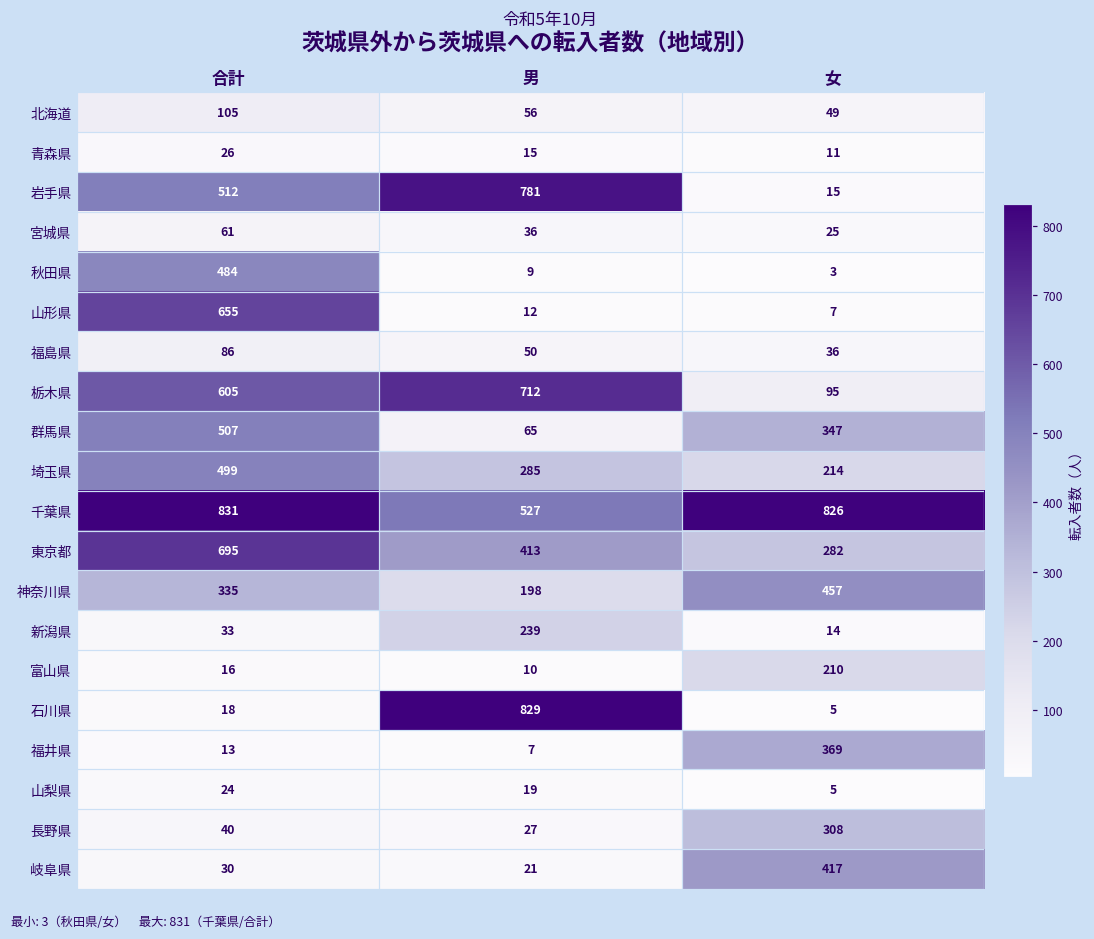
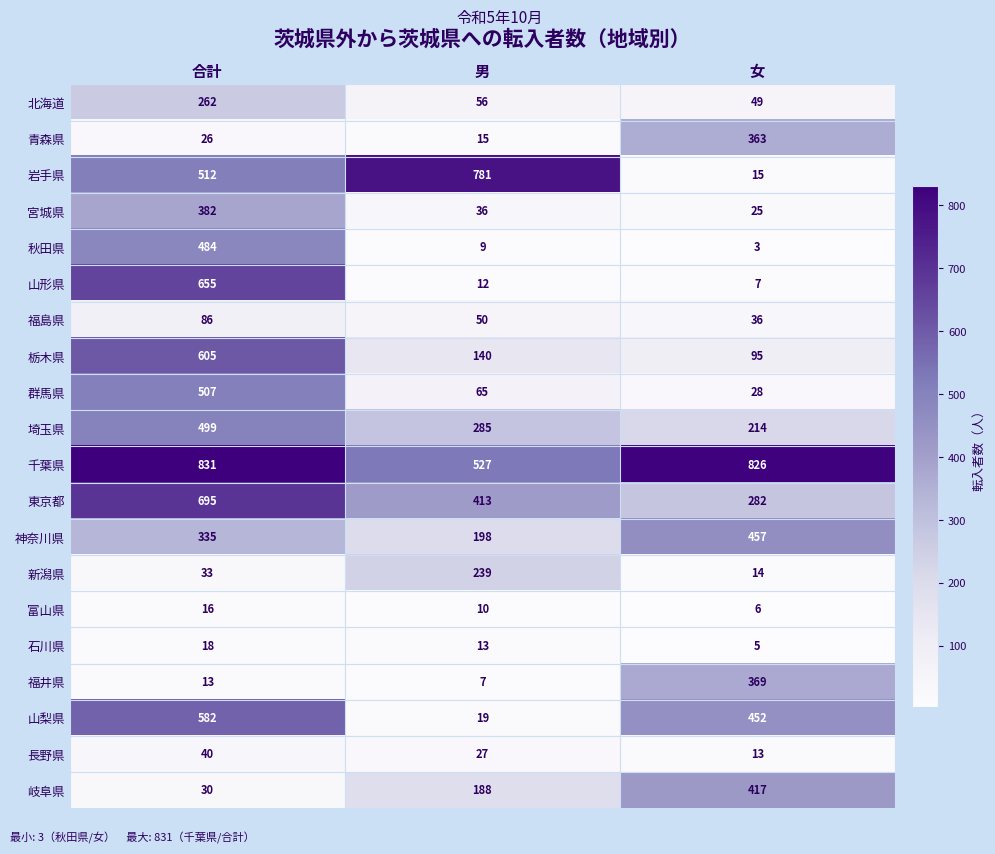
北海道, 合計: 105 -> 262
青森県, 女: 11 -> 363
宮城県, 合計: 61 -> 382
栃木県, 男: 712 -> 140
群馬県, 女: 347 -> 28
富山県, 女: 210 -> 6
石川県, 男: 829 -> 13
山梨県, 合計: 24 -> 582
山梨県, 女: 5 -> 452
長野県, 女: 308 -> 13
岐阜県, 男: 21 -> 188
